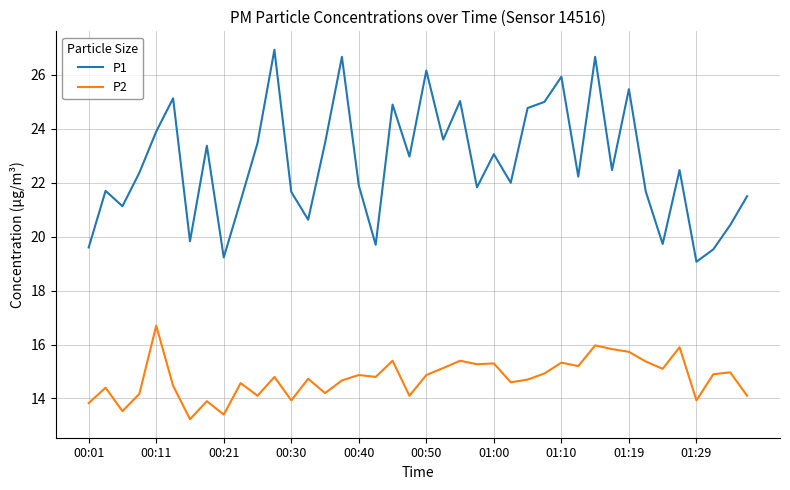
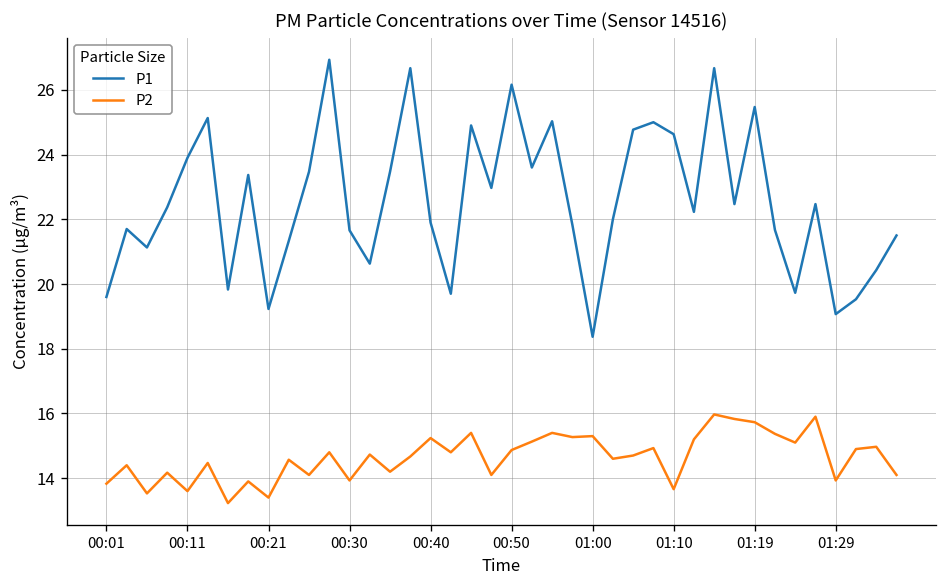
P2, 00:11: 16.7 -> 13.6
P2, 00:40: 14.9 -> 15.2
P1, 01:00: 23.1 -> 18.4
P1, 01:10: 25.9 -> 24.6
P2, 01:10: 15.3 -> 13.7
